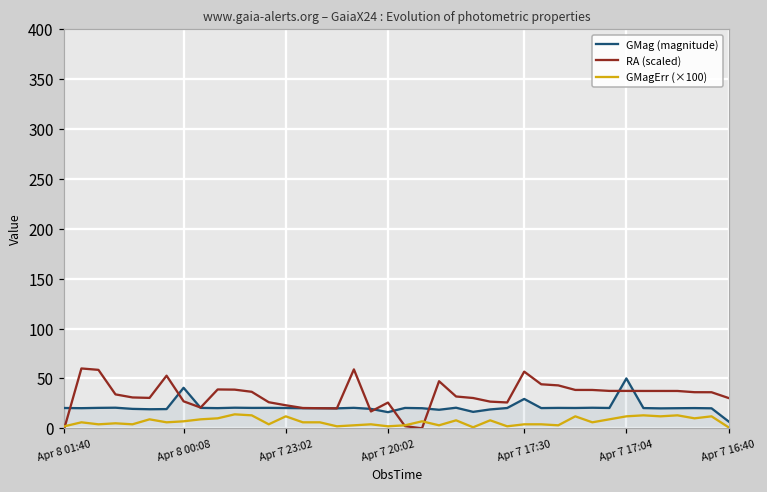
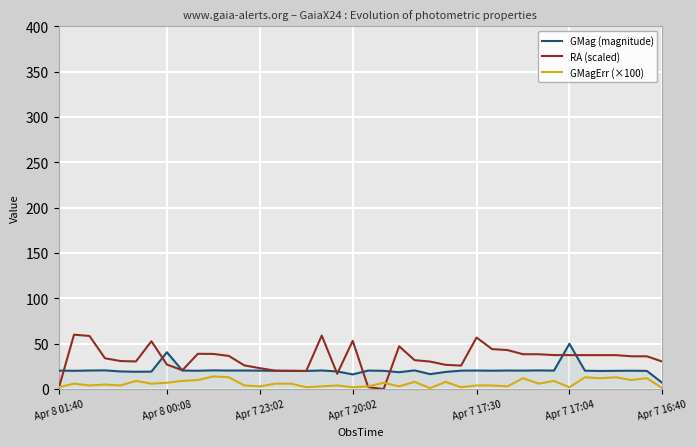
GMagErr (×100), Apr 7 23:02: 10 -> 0
RA (scaled), Apr 7 20:02: 30 -> 50
GMag (magnitude), Apr 7 17:30: 30 -> 20
GMagErr (×100), Apr 7 17:04: 10 -> 0
